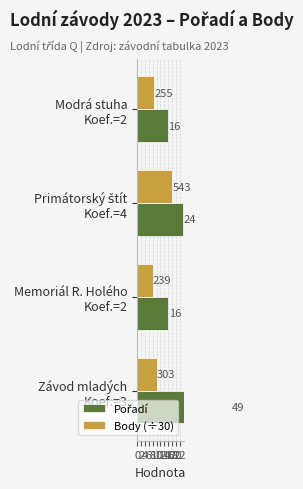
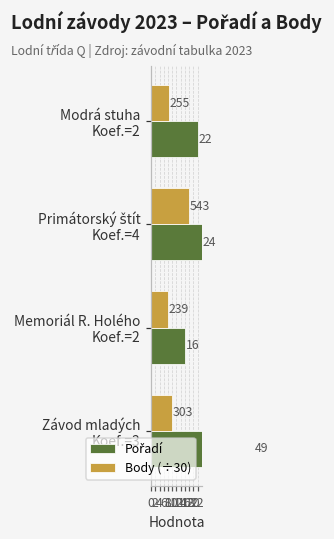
Pořadí, Modrá stuha Koef.=2: 16 -> 22
